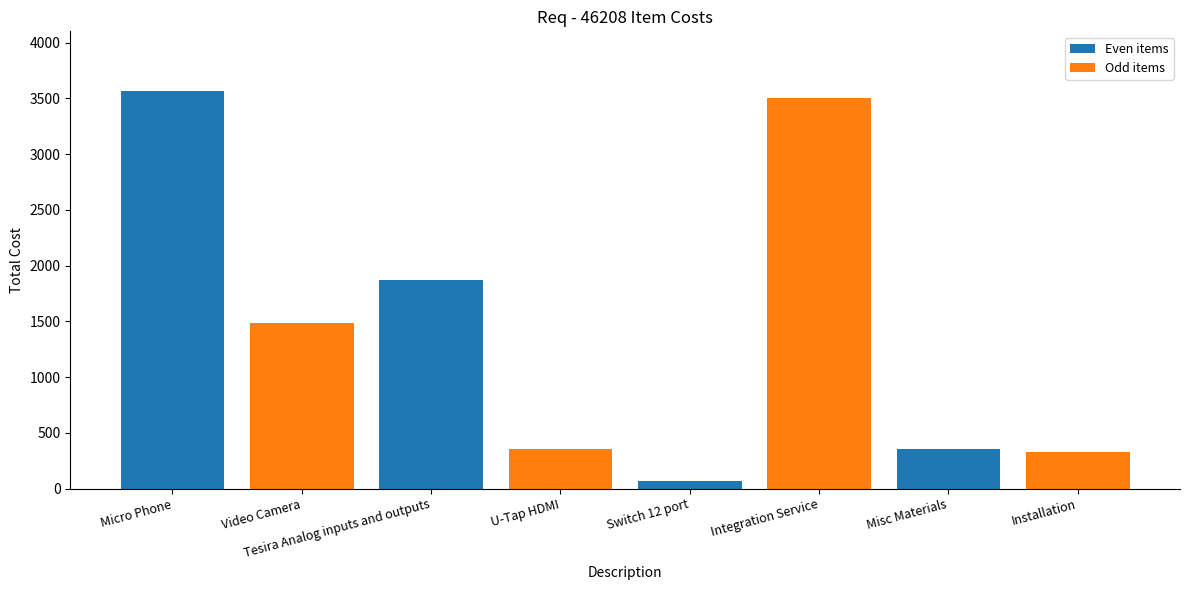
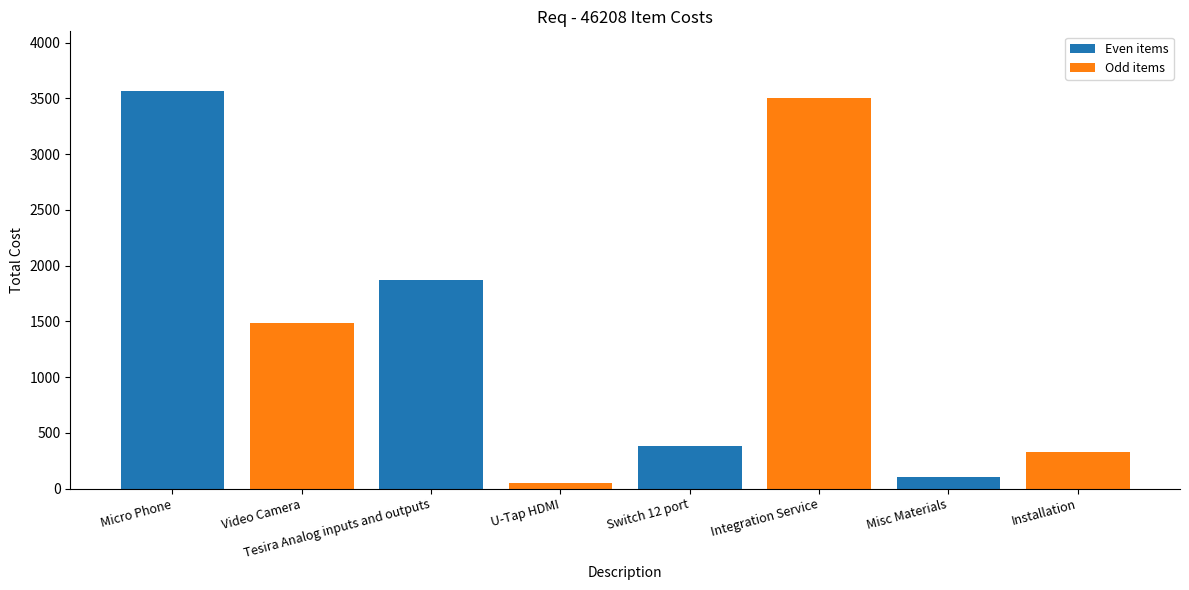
U-Tap HDMI: 350 -> 50
Switch 12 port: 70 -> 380
Misc Materials: 360 -> 100
